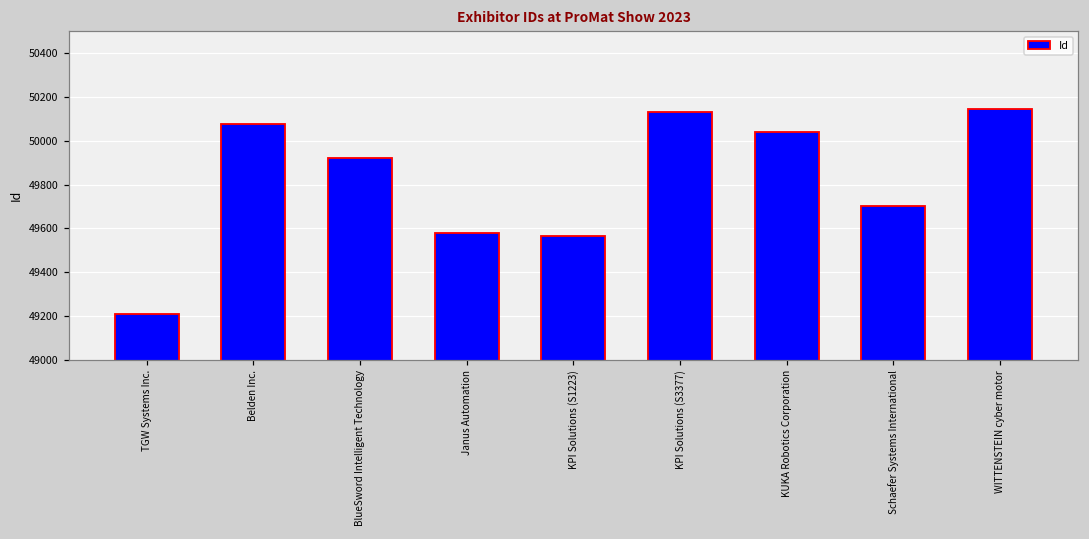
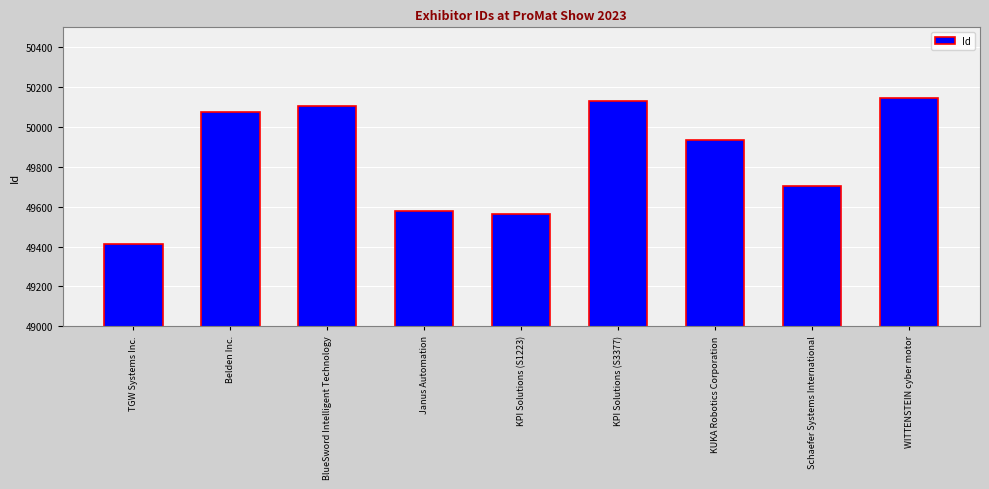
TGW Systems Inc.: 49210 -> 49410
BlueSword Intelligent Technology: 49920 -> 50110
KUKA Robotics Corporation: 50040 -> 49940
